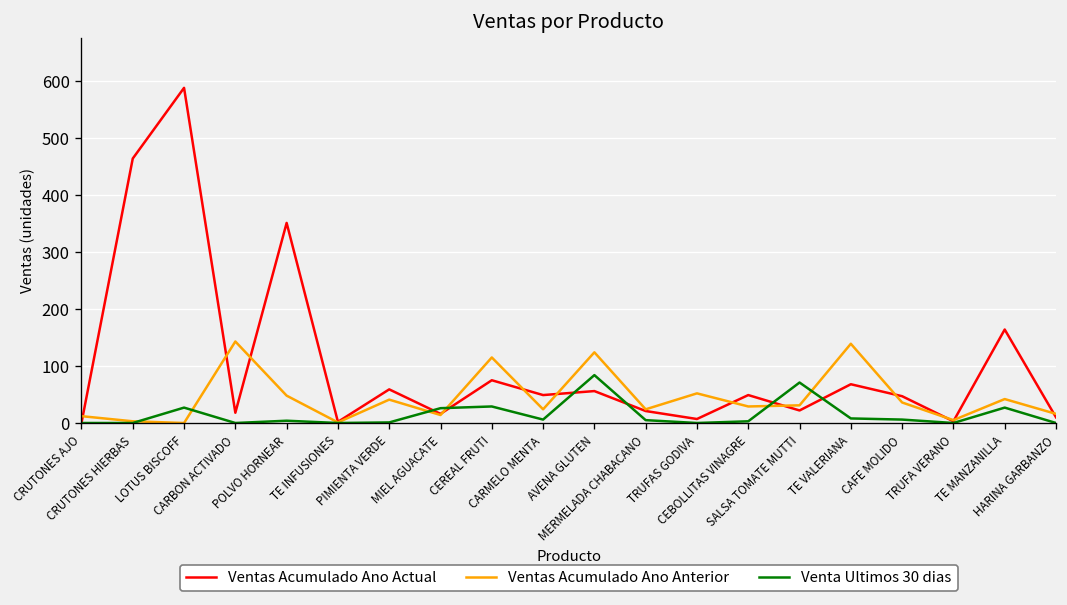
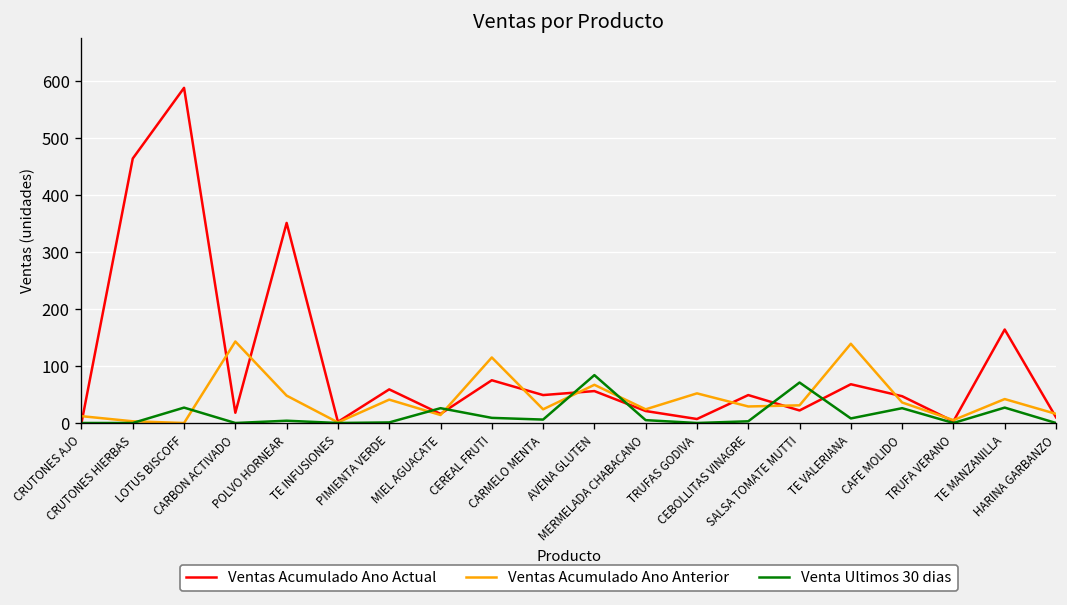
Venta Ultimos 30 dias, CEREAL FRUTI: 30 -> 10
Ventas Acumulado Ano Anterior, AVENA GLUTEN: 120 -> 70
Venta Ultimos 30 dias, CAFE MOLIDO: 10 -> 30
